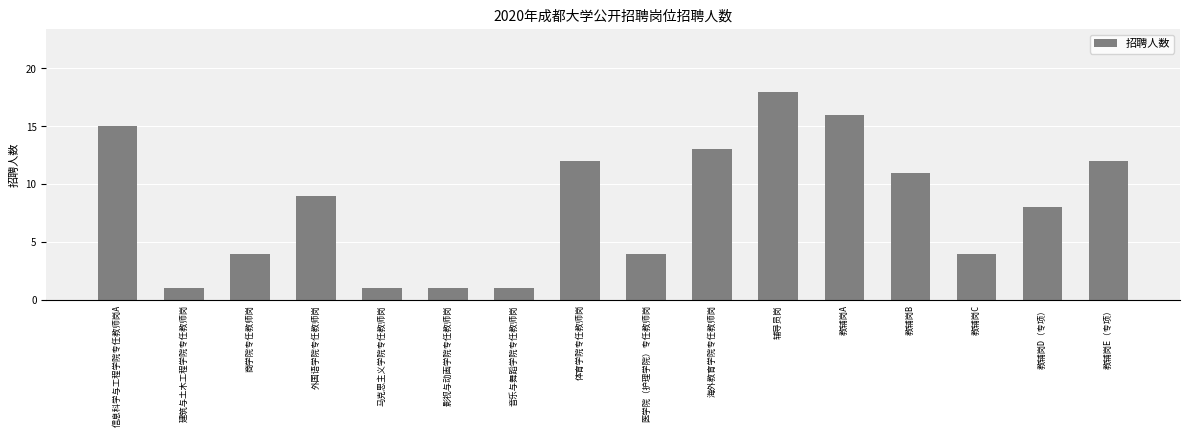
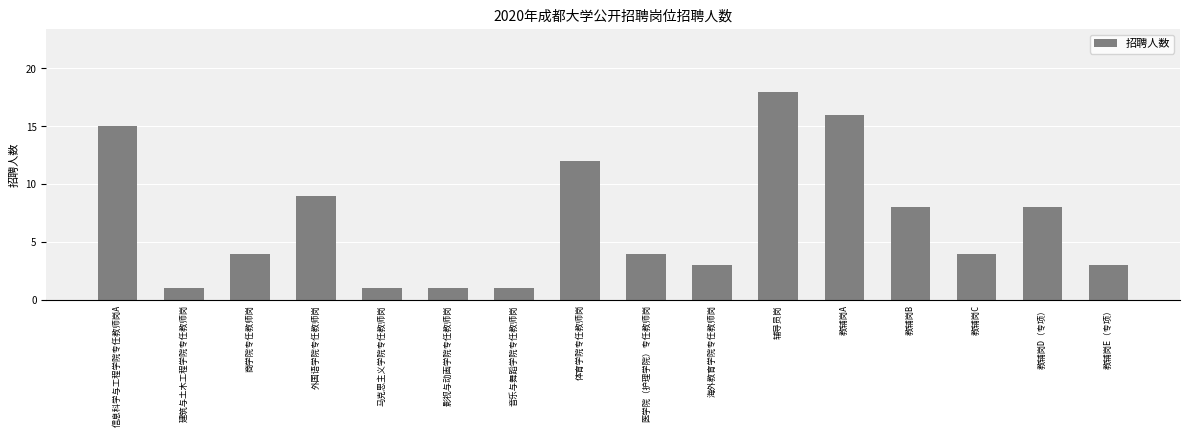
海外教育学院专任教师岗: 13 -> 3
教辅岗B: 11 -> 8
教辅岗E（专项）: 12 -> 3
